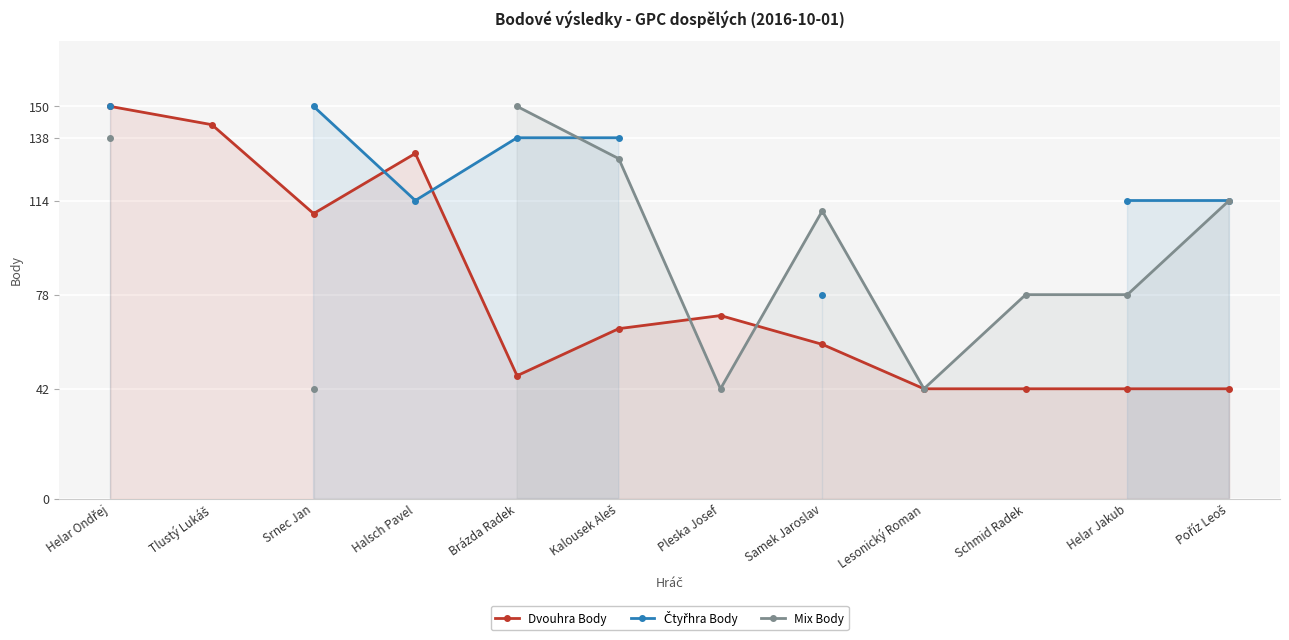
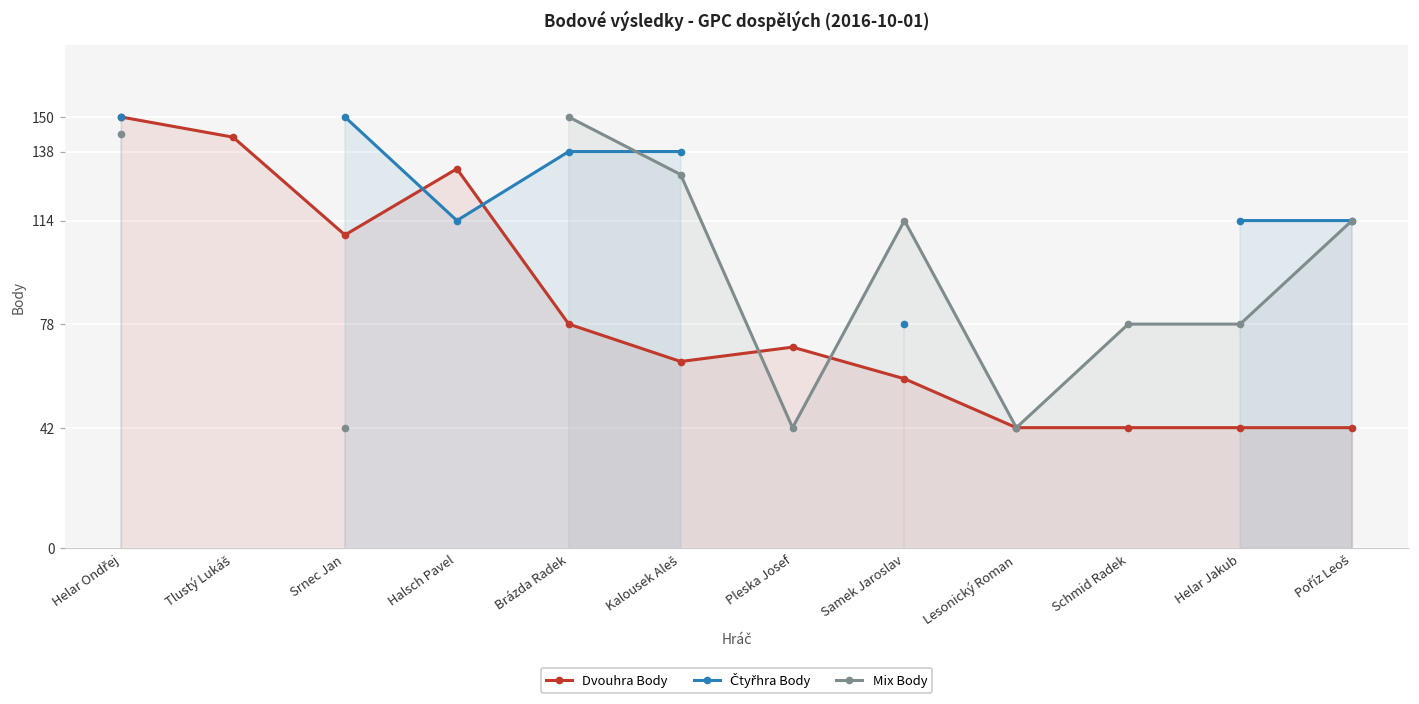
Mix Body, Helar Ondřej: 138 -> 144
Dvouhra Body, Brázda Radek: 47 -> 78
Mix Body, Samek Jaroslav: 110 -> 114
